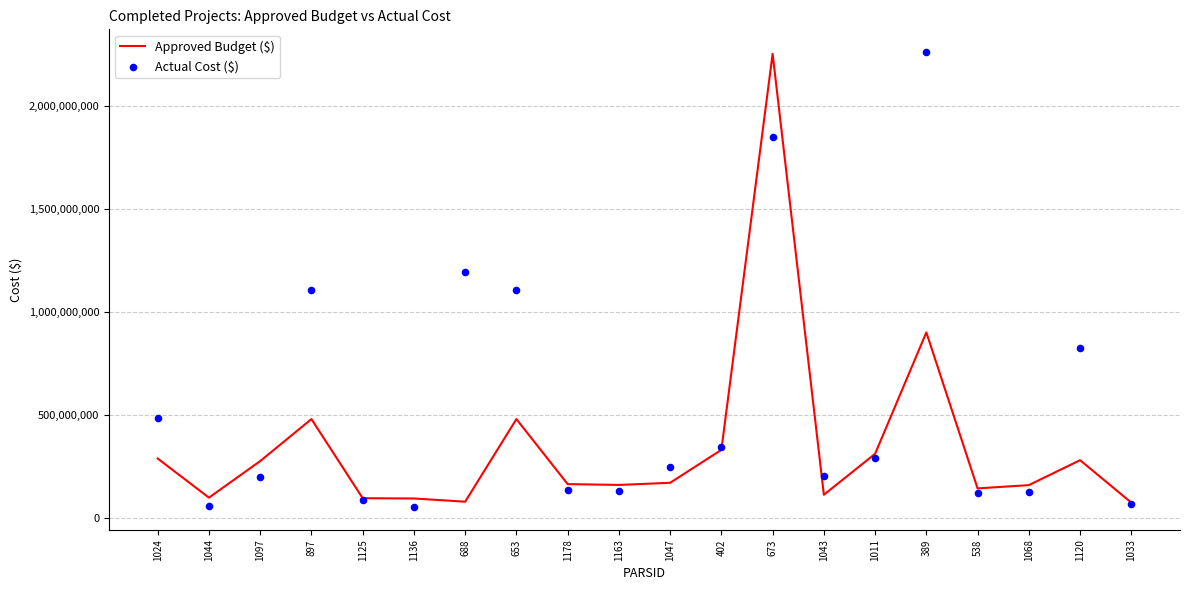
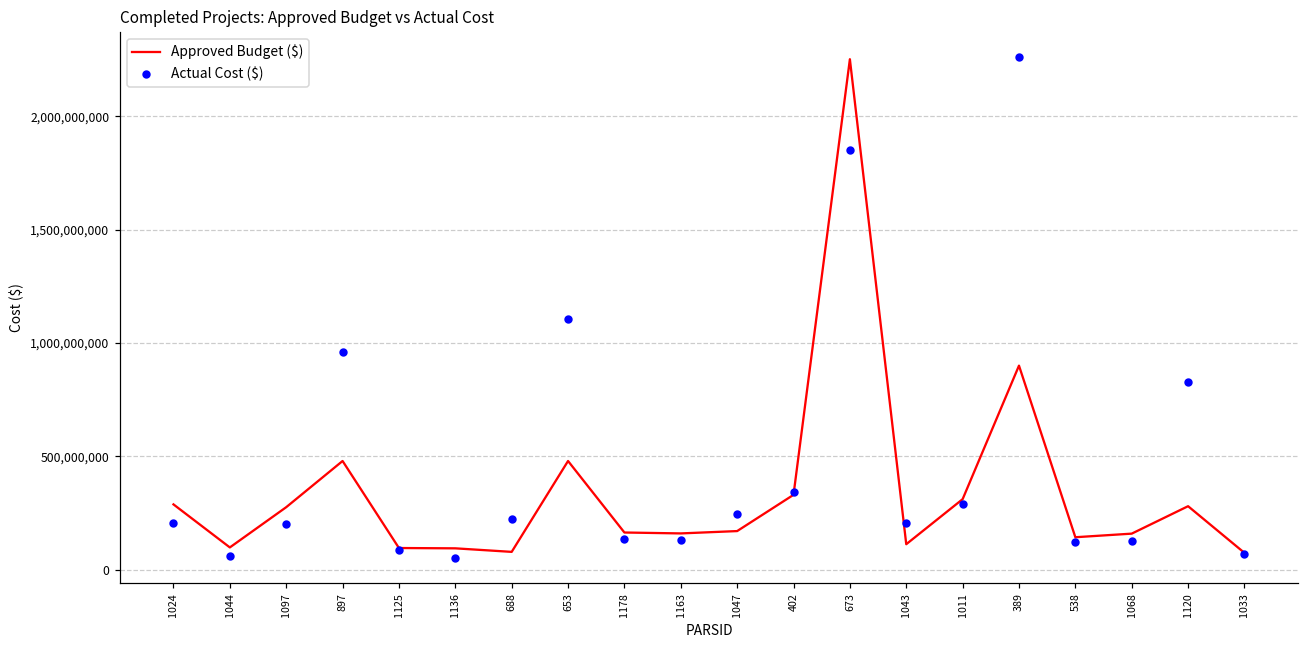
Actual Cost ($), 1024: 490,000,000 -> 200,000,000
Actual Cost ($), 897: 1,110,000,000 -> 960,000,000
Actual Cost ($), 688: 1,190,000,000 -> 230,000,000
